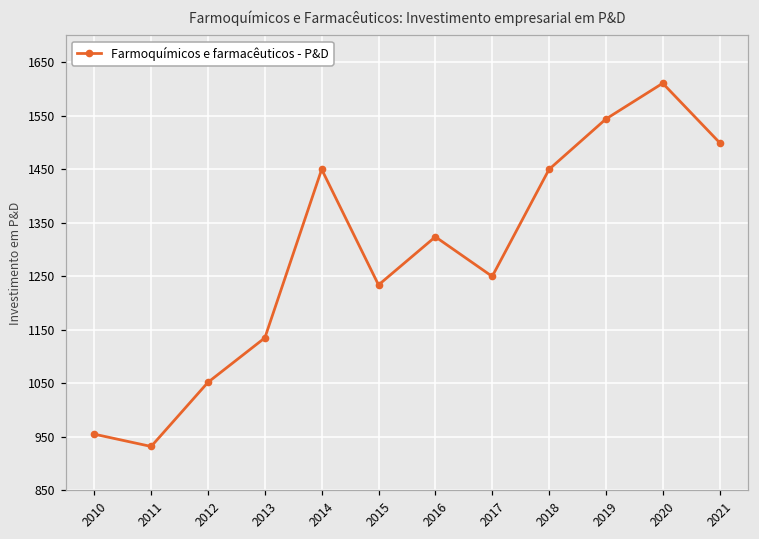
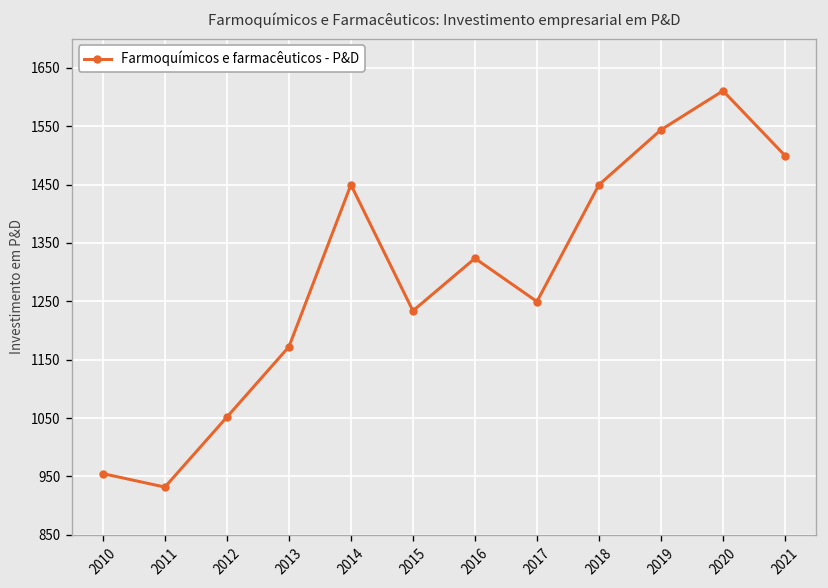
2013: 1130 -> 1170
